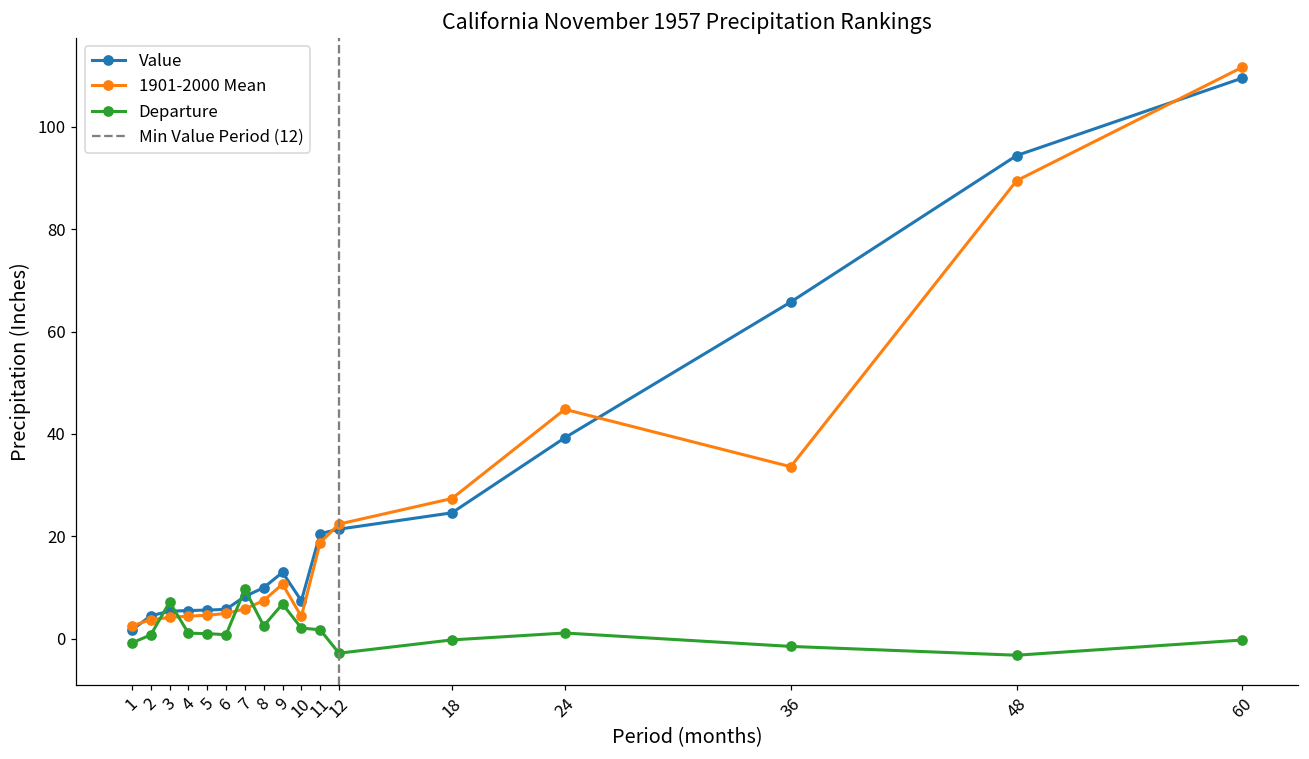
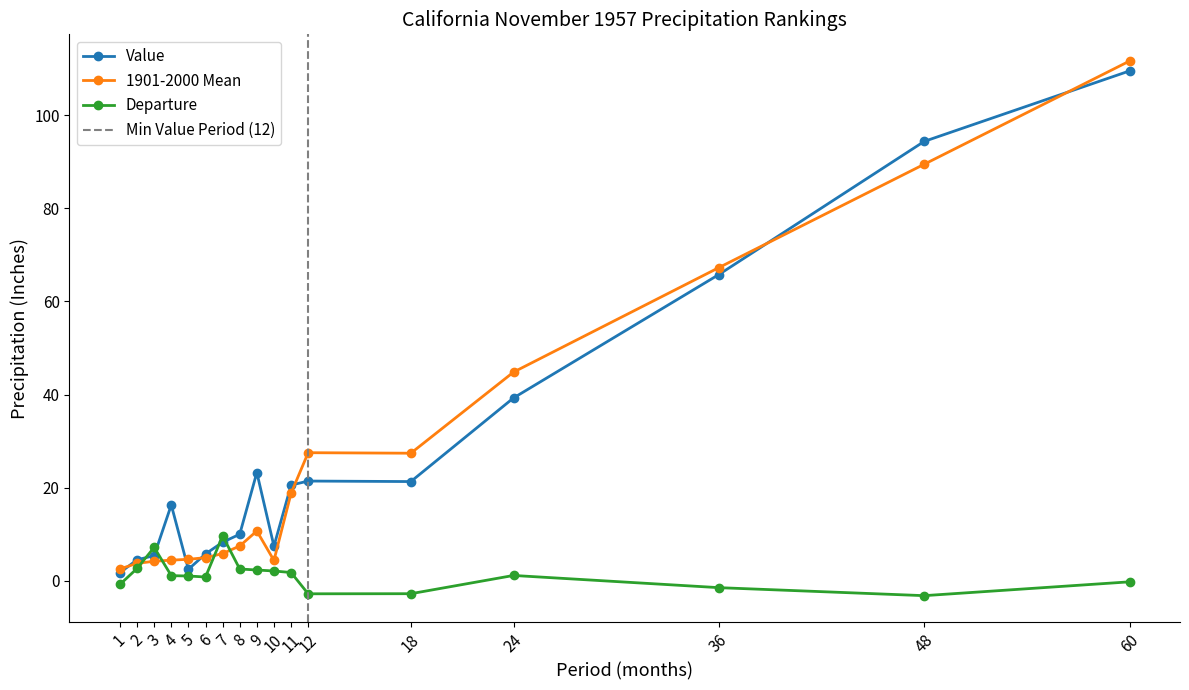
Departure, 2: 1 -> 3
Value, 4: 6 -> 16
Value, 5: 6 -> 2
Value, 9: 13 -> 23
Departure, 9: 7 -> 2
1901-2000 Mean, 12: 22 -> 28
Value, 18: 25 -> 21
Departure, 18: 0 -> -3
1901-2000 Mean, 36: 34 -> 67
